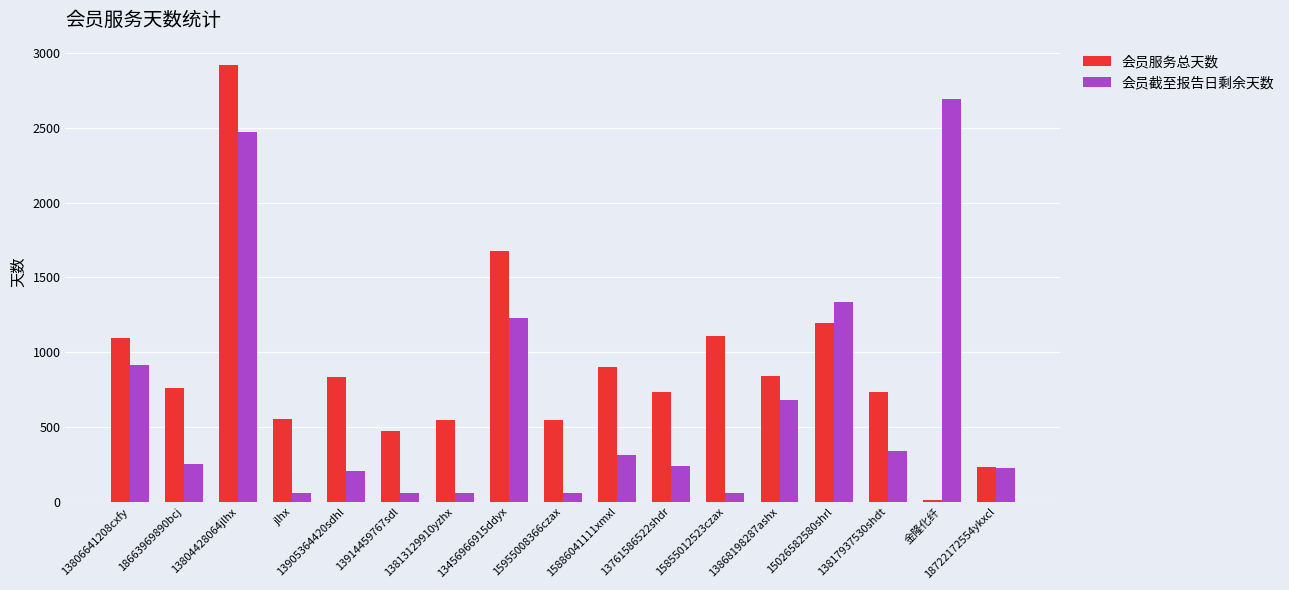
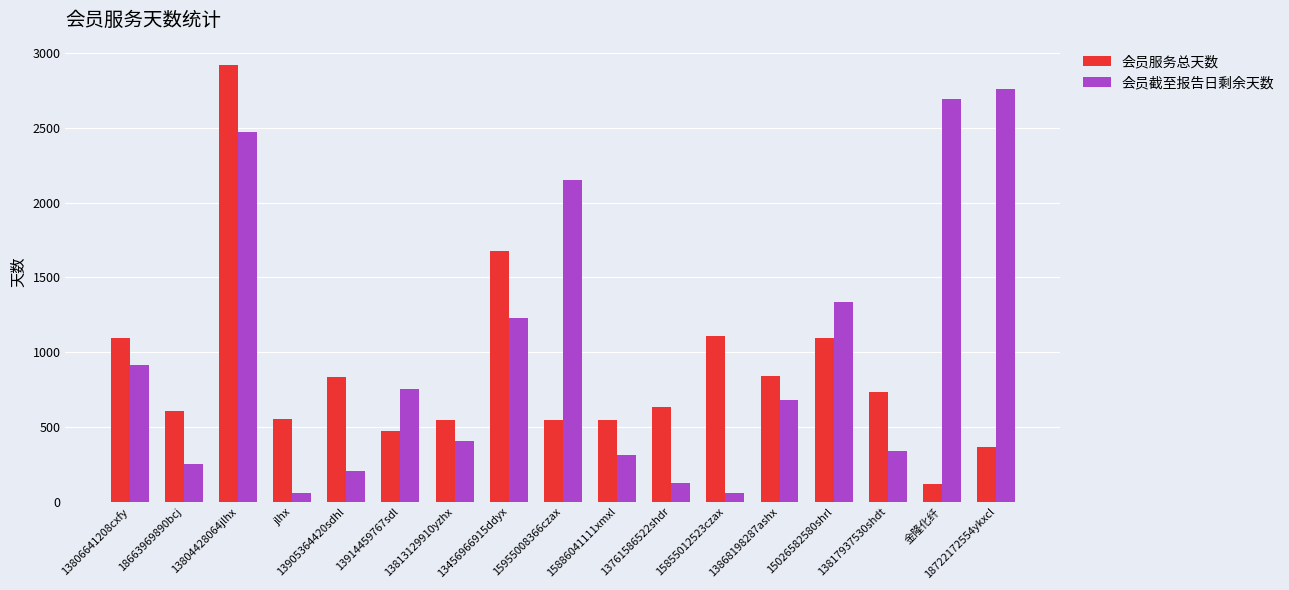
会员服务总天数, 18663969890bcj: 760 -> 600
会员截至报告日剩余天数, 13914459767sdl: 60 -> 750
会员截至报告日剩余天数, 13813129910yzhx: 60 -> 400
会员截至报告日剩余天数, 15955008366czax: 60 -> 2150
会员服务总天数, 15886041111xmxl: 900 -> 550
会员服务总天数, 13761586522shdr: 730 -> 630
会员截至报告日剩余天数, 13761586522shdr: 240 -> 120
会员服务总天数, 15026582580shrl: 1190 -> 1100
会员服务总天数, 金隆化纤: 10 -> 120
会员服务总天数, 18722172554ykxcl: 230 -> 370
会员截至报告日剩余天数, 18722172554ykxcl: 230 -> 2760
